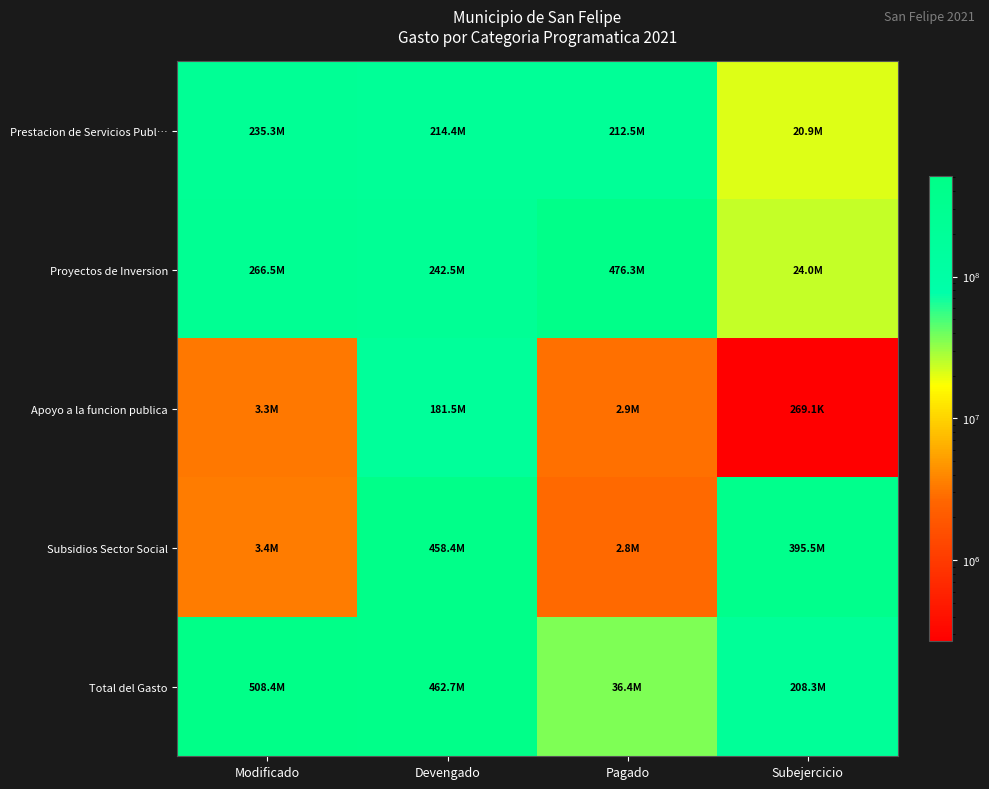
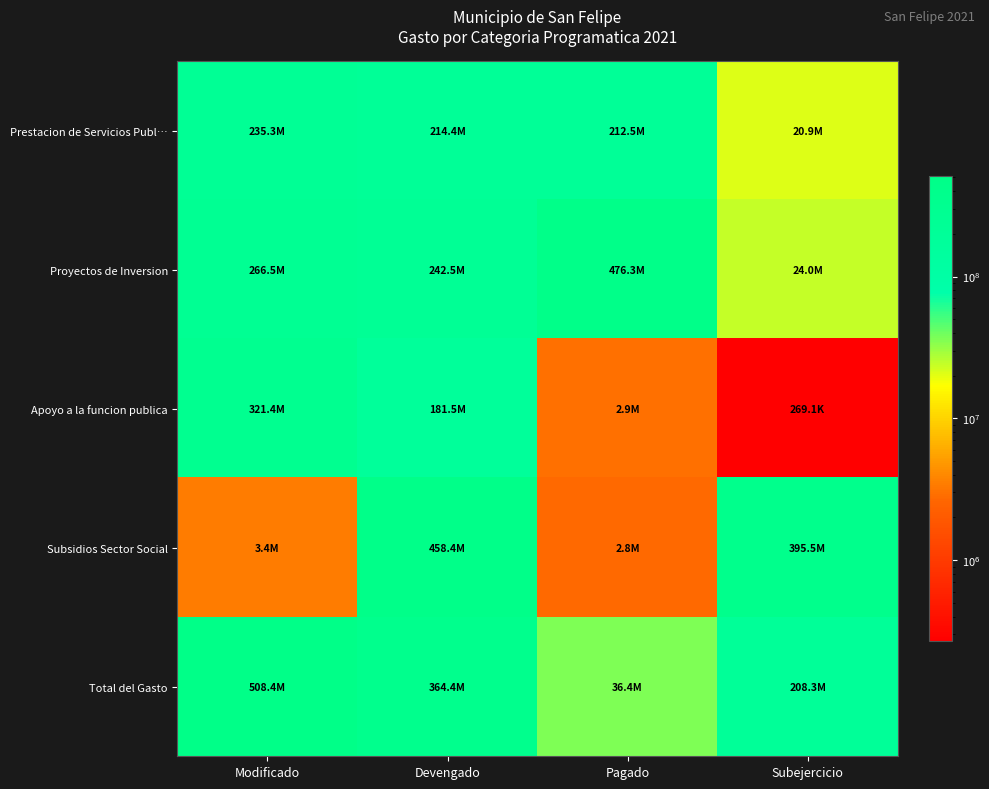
Apoyo a la funcion publica, Modificado: 3.3M -> 321.4M
Total del Gasto, Devengado: 462.7M -> 364.4M
